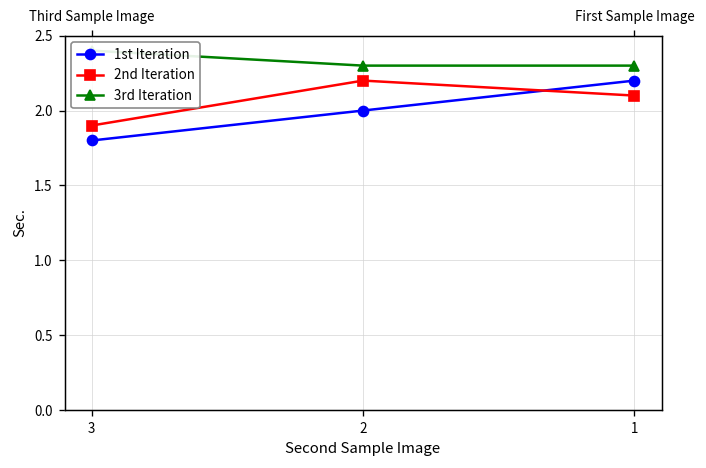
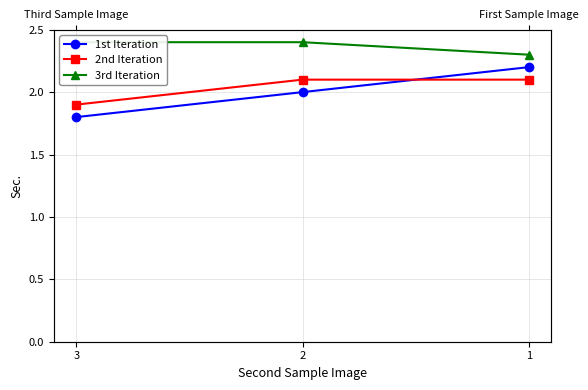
2nd Iteration, 2: 2.2 -> 2.1
3rd Iteration, 2: 2.3 -> 2.4
